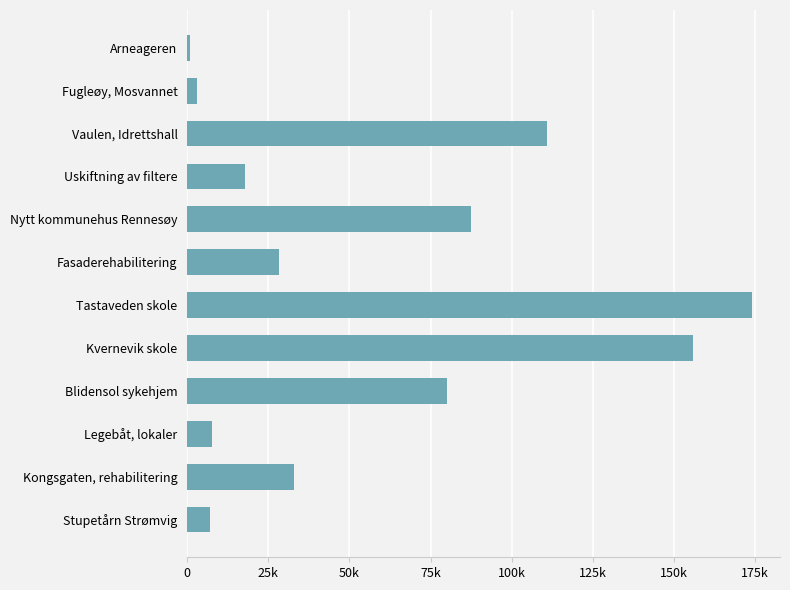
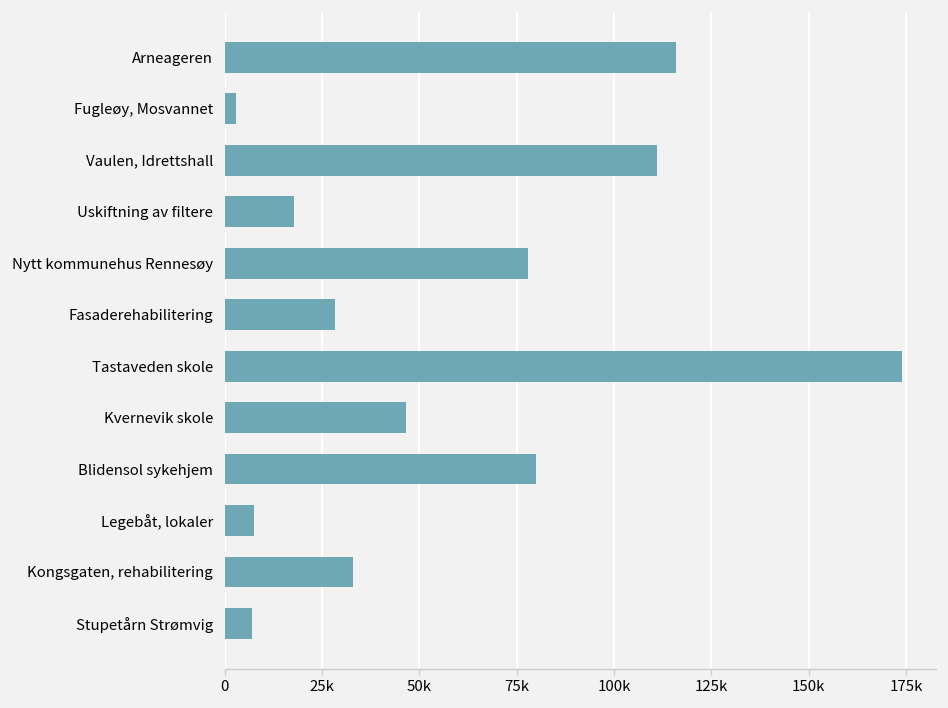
Arneageren: 1000 -> 116000
Nytt kommunehus Rennesøy: 87000 -> 78000
Kvernevik skole: 156000 -> 47000
